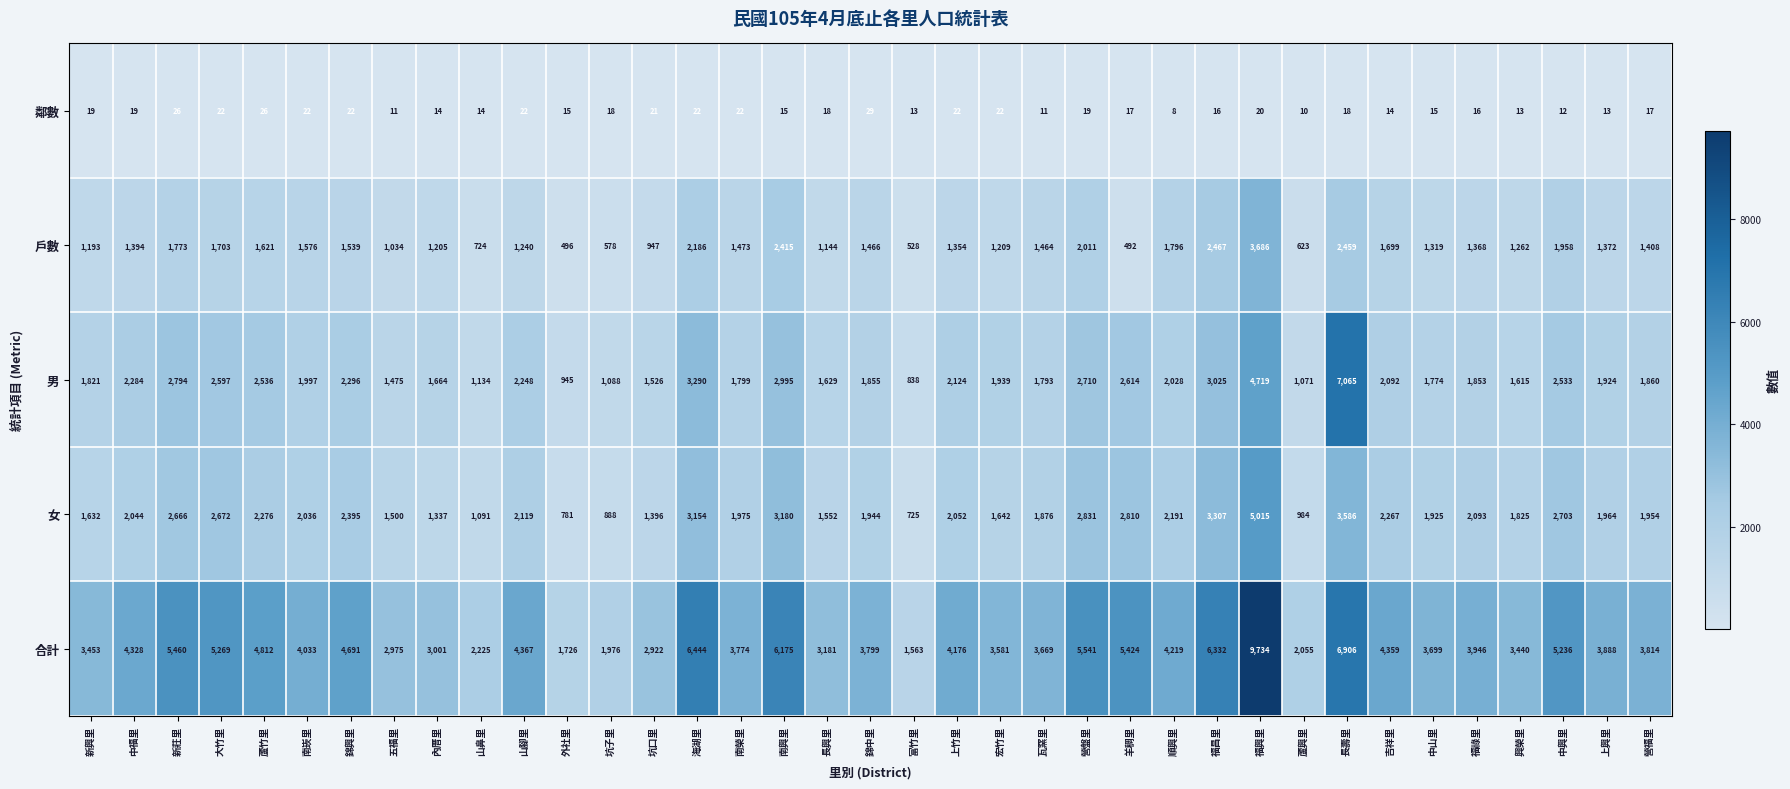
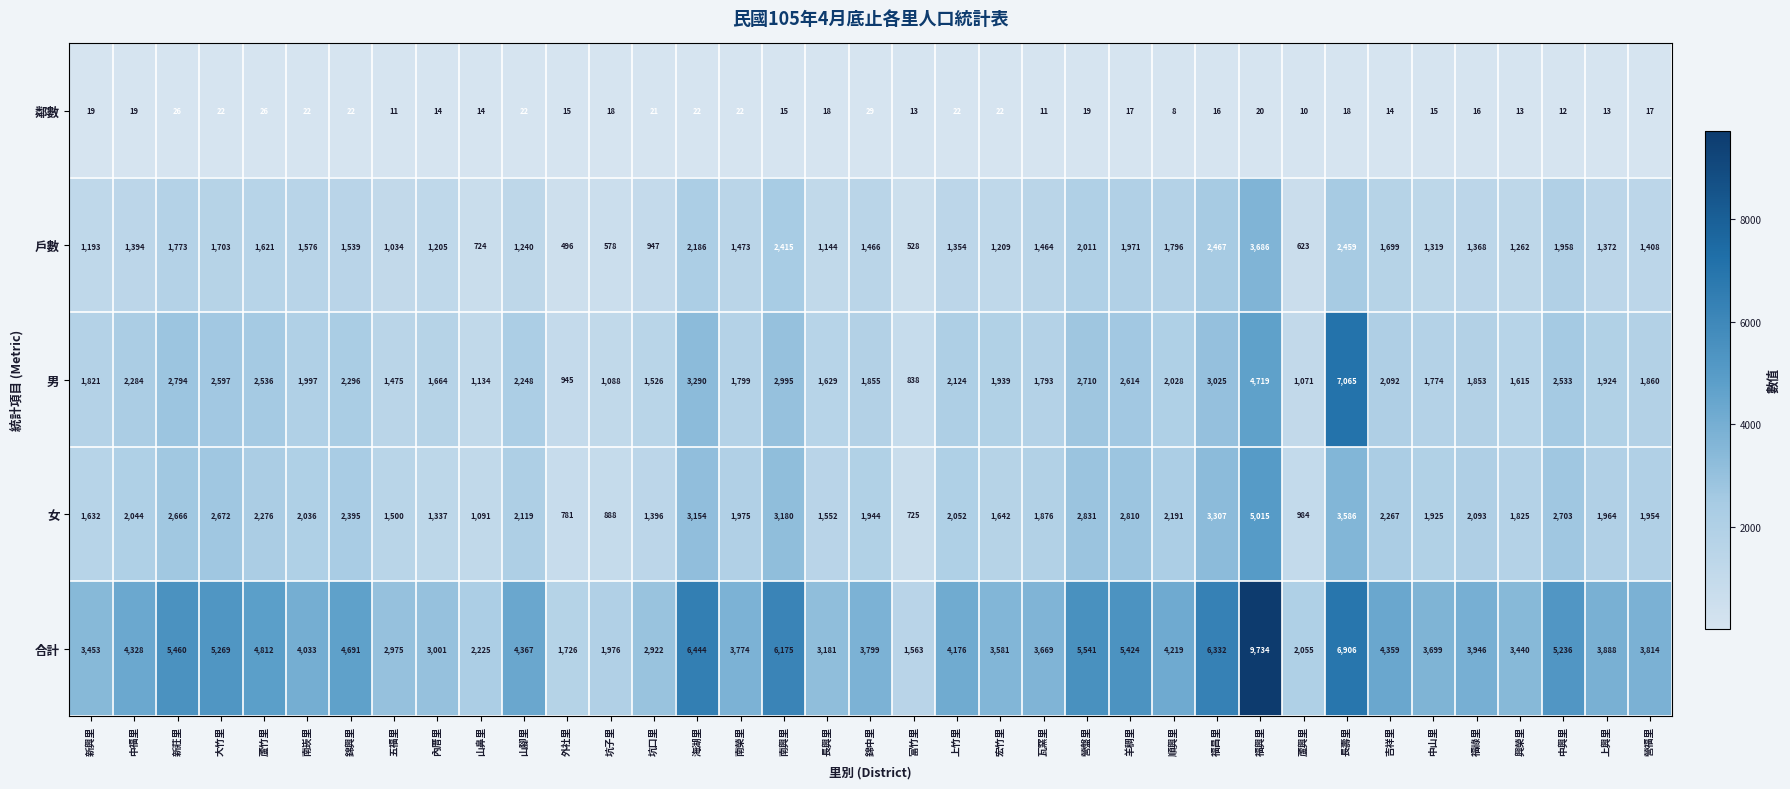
戶數, 羊稠里: 492 -> 1,971
